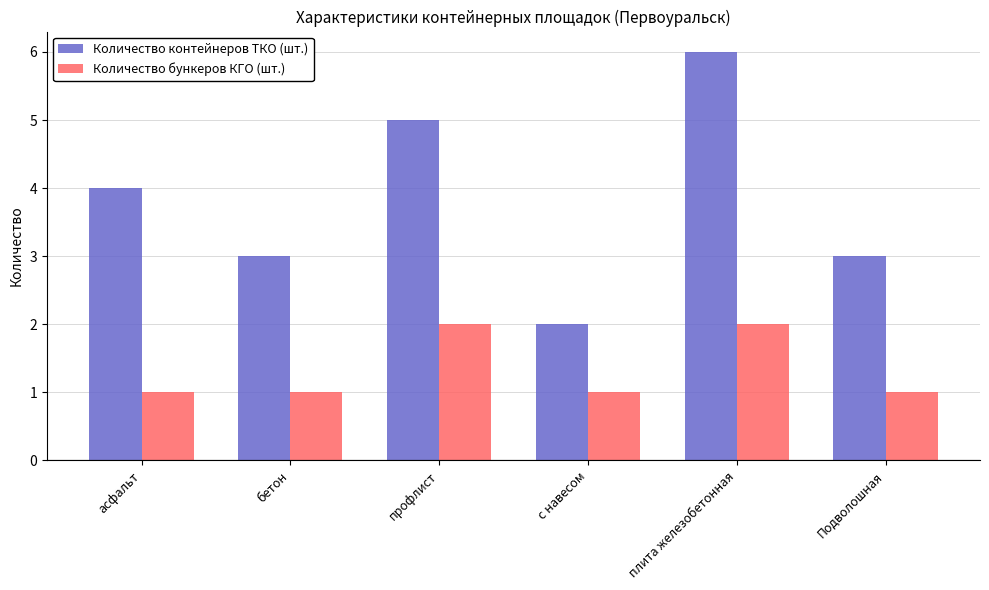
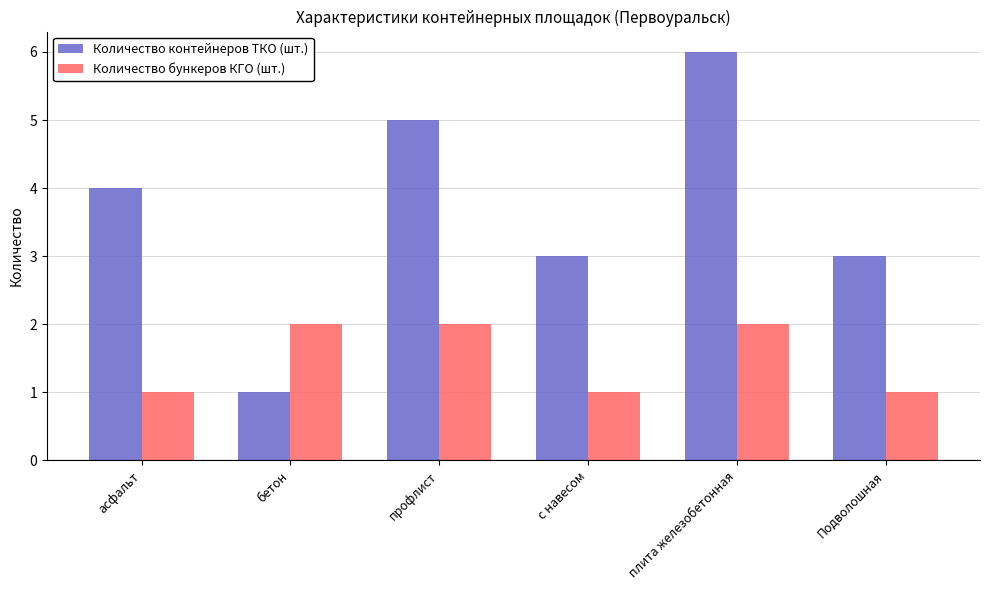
Количество контейнеров ТКО (шт.), бетон: 3 -> 1
Количество бункеров КГО (шт.), бетон: 1 -> 2
Количество контейнеров ТКО (шт.), с навесом: 2 -> 3
